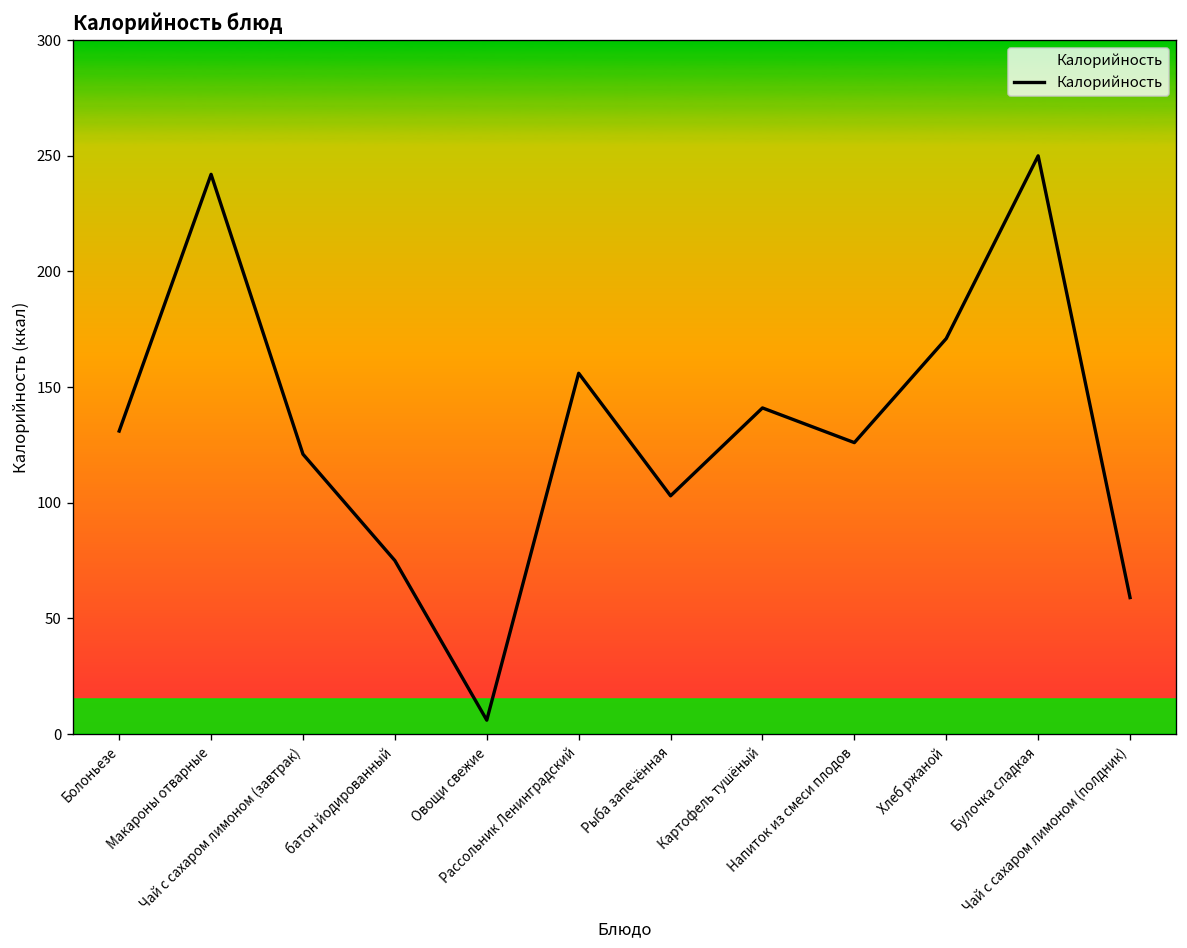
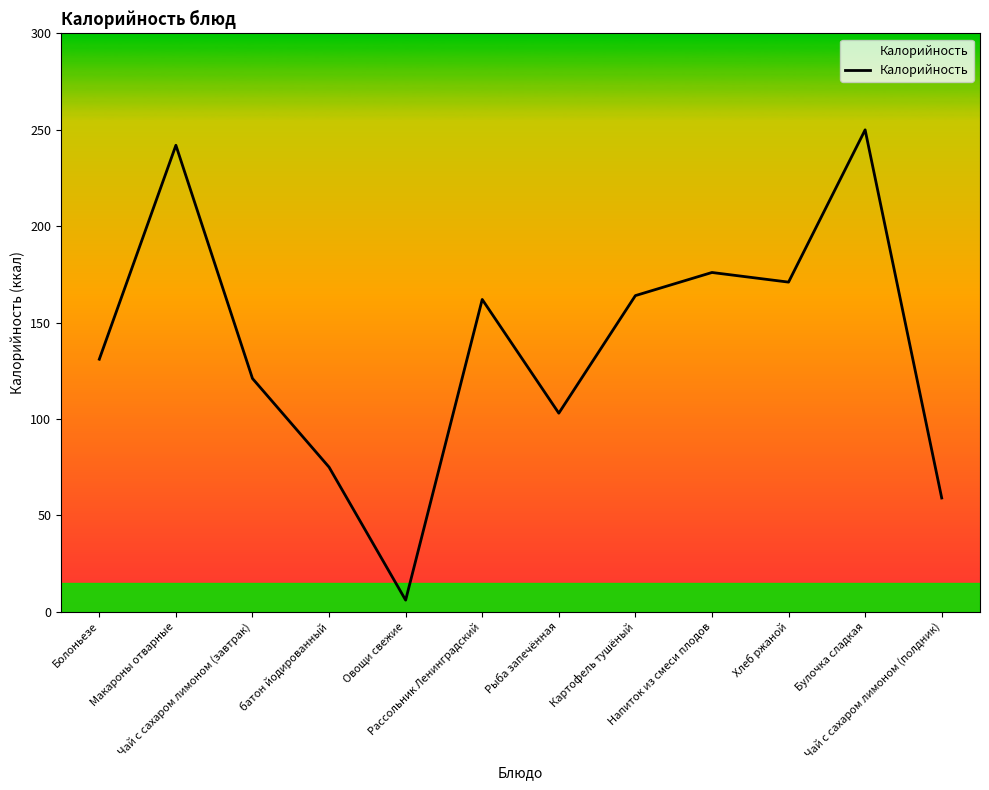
Рассольник Ленинградский: 156 -> 162
Картофель тушёный: 141 -> 164
Напиток из смеси плодов: 126 -> 176
